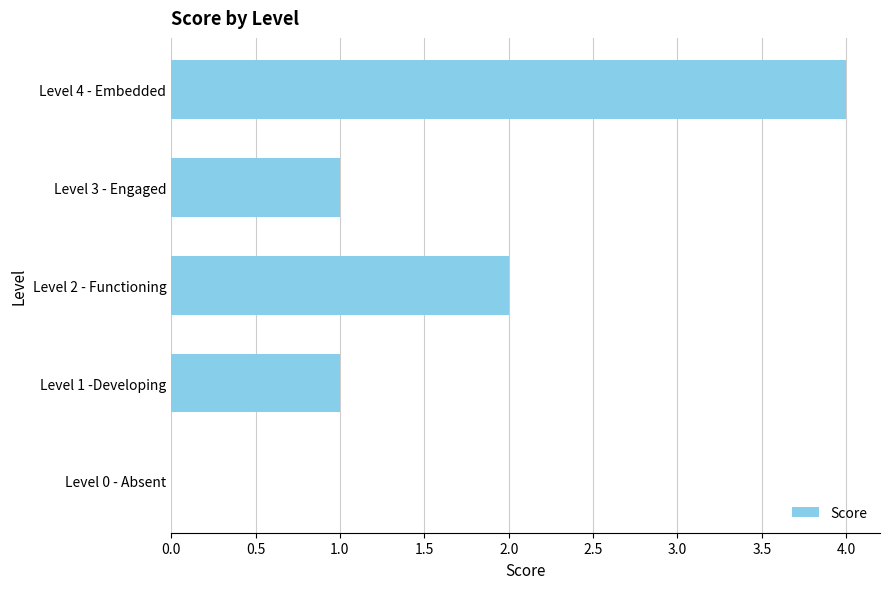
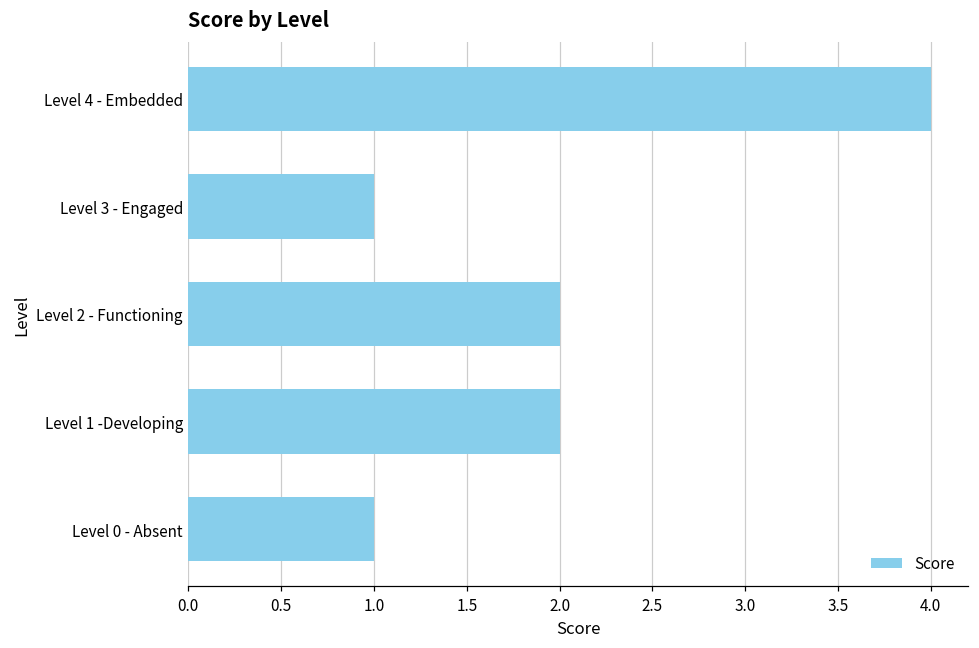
Level 1 -Developing: 1 -> 2
Level 0 - Absent: 0 -> 1
